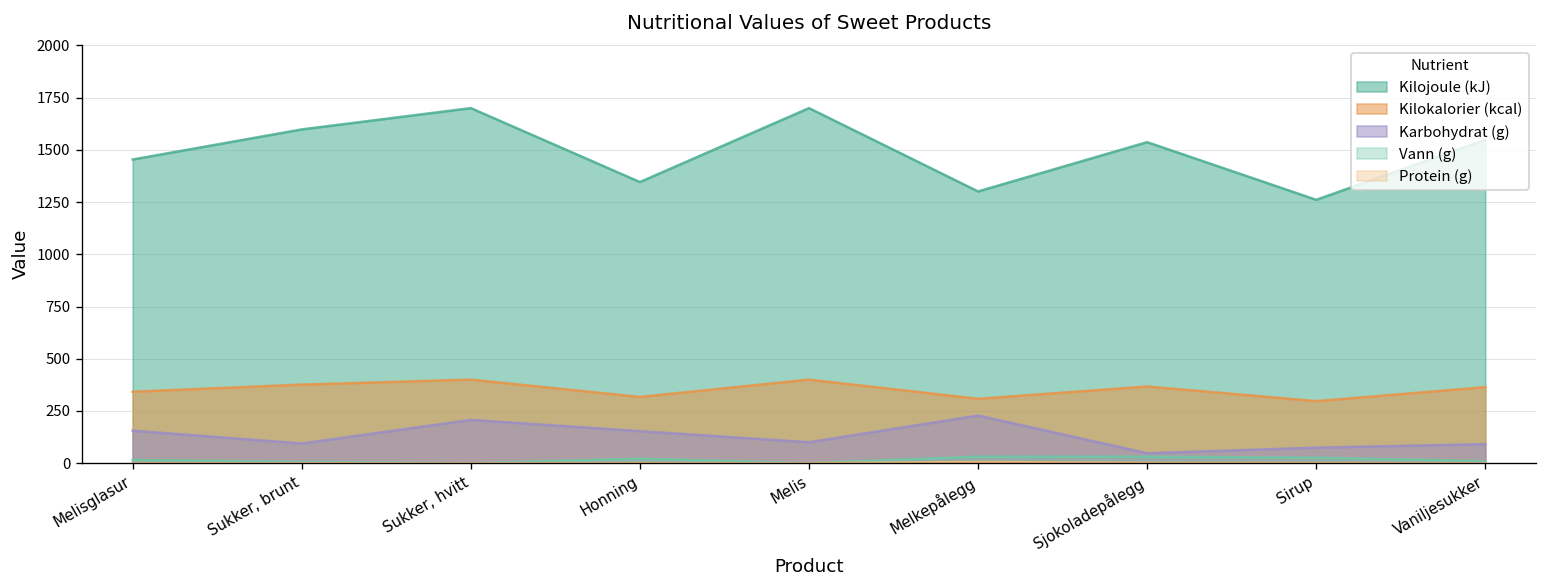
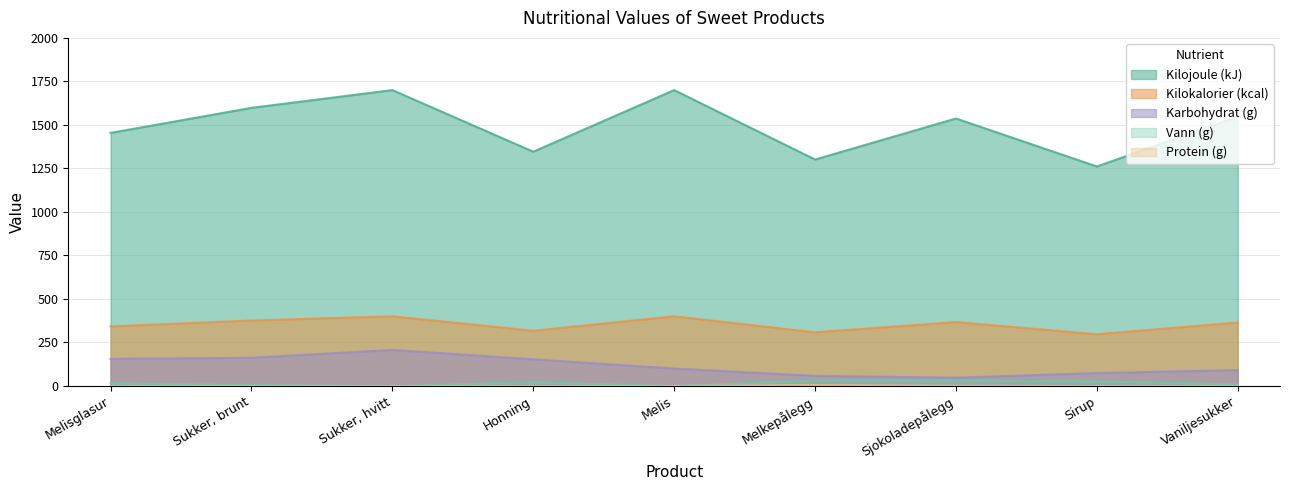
Karbohydrat (g), Sukker, brunt: 90 -> 160
Karbohydrat (g), Melkepålegg: 230 -> 60
